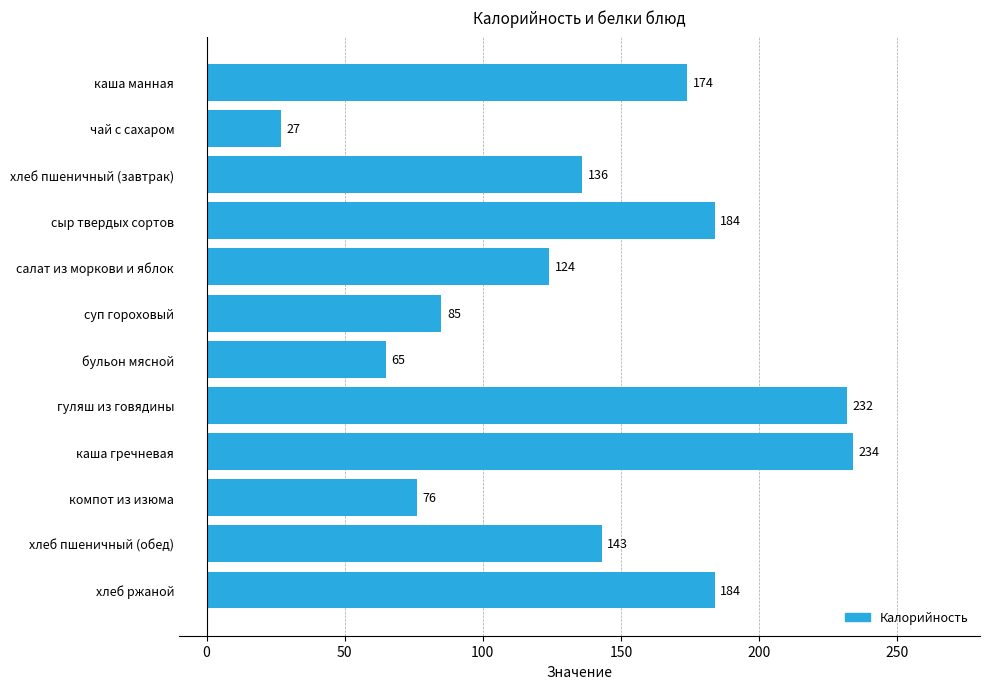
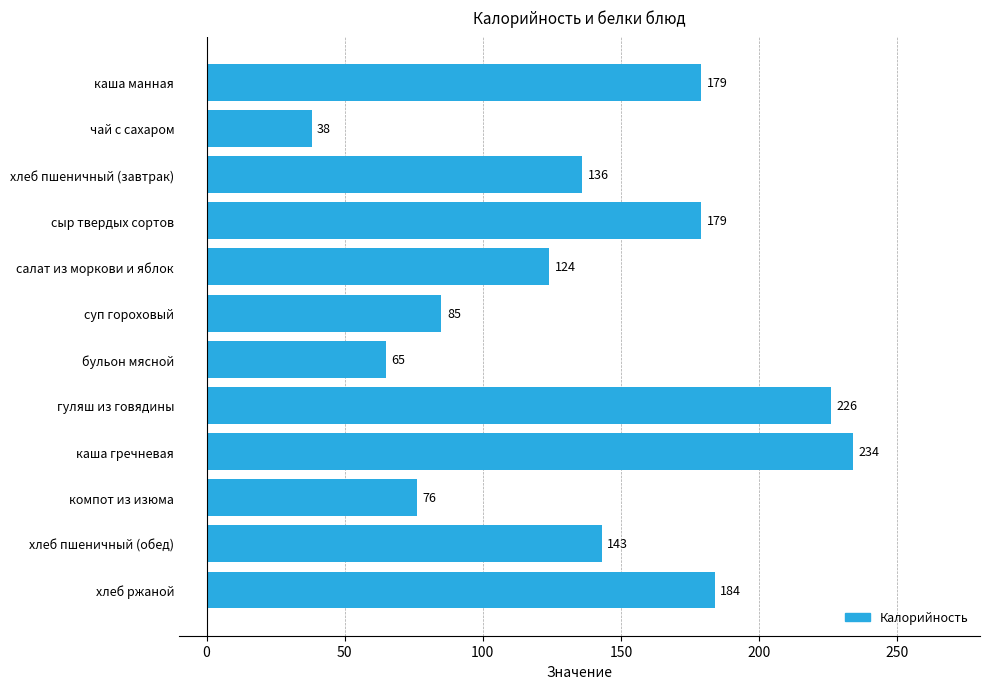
каша манная: 174 -> 179
чай с сахаром: 27 -> 38
сыр твердых сортов: 184 -> 179
гуляш из говядины: 232 -> 226
